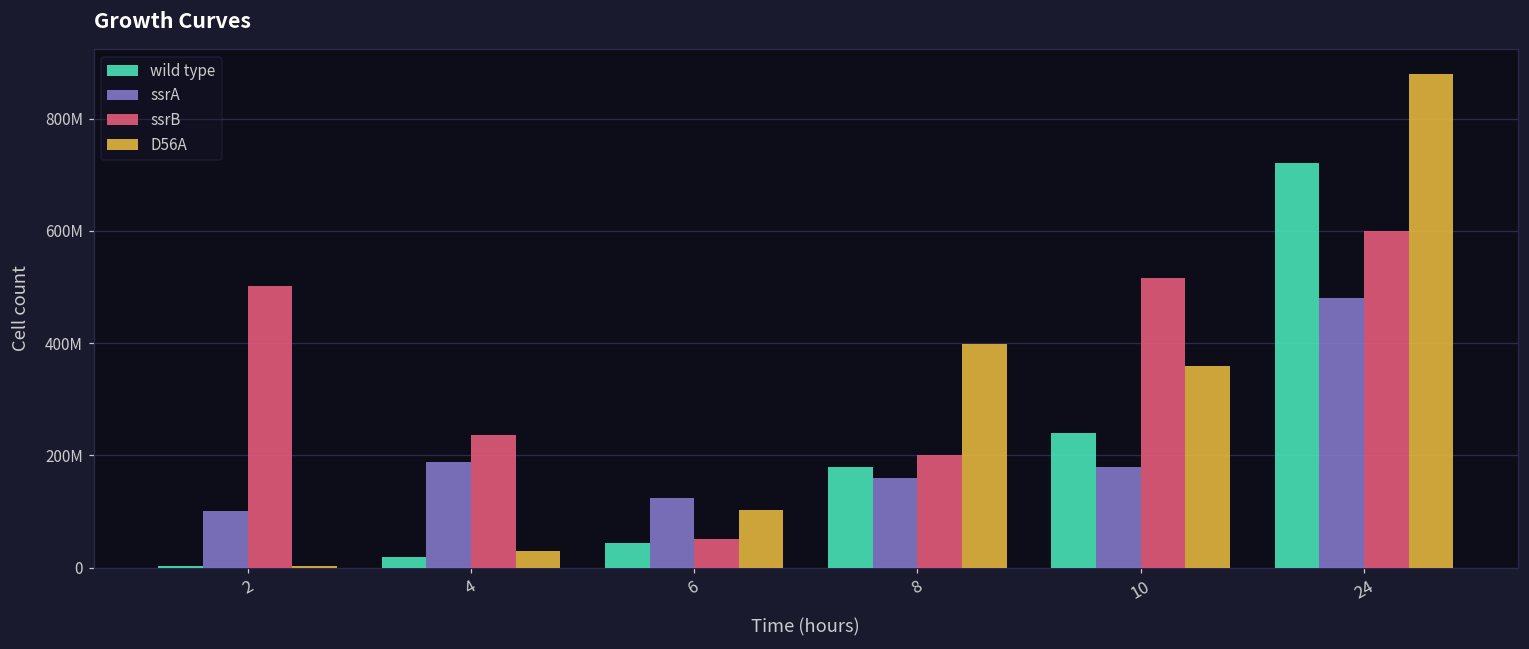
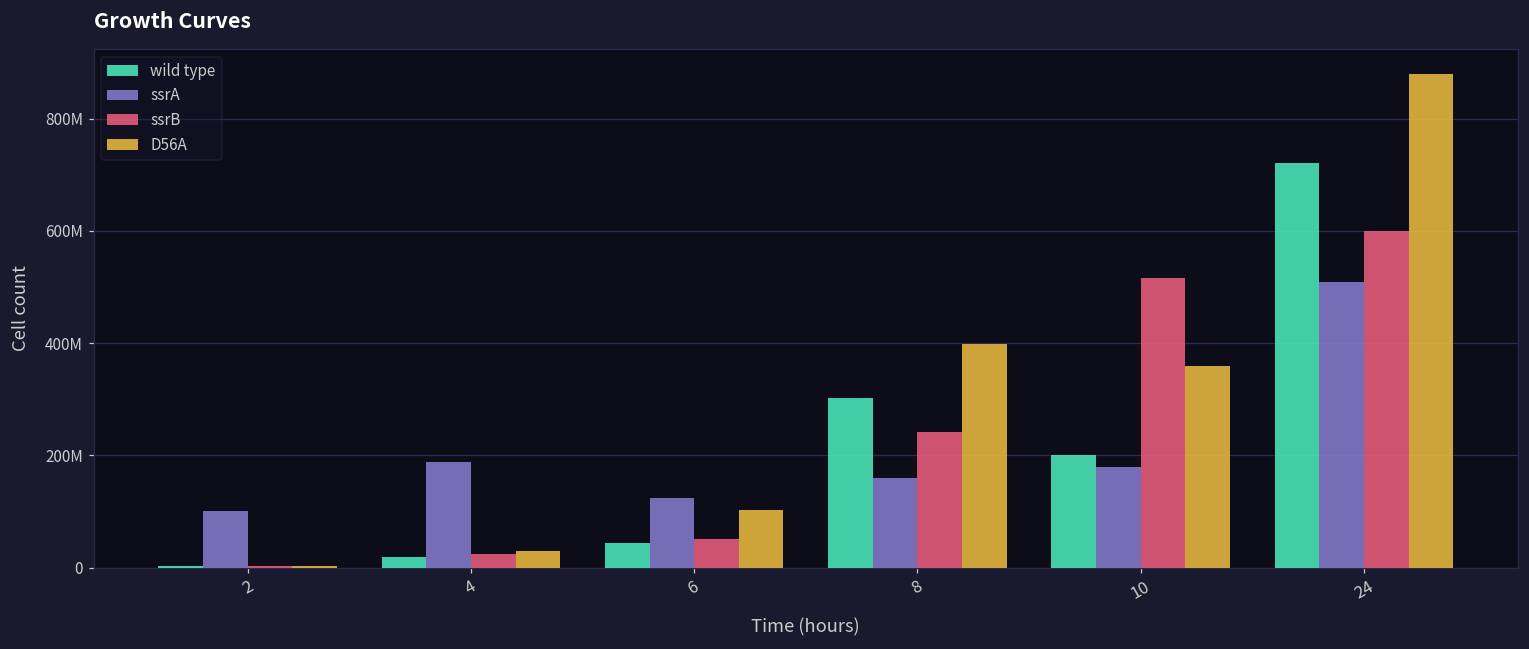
ssrB, 2: 500000000 -> 0
ssrB, 4: 240000000 -> 30000000
wild type, 8: 180000000 -> 300000000
ssrB, 8: 200000000 -> 240000000
wild type, 10: 240000000 -> 200000000
ssrA, 24: 480000000 -> 510000000
